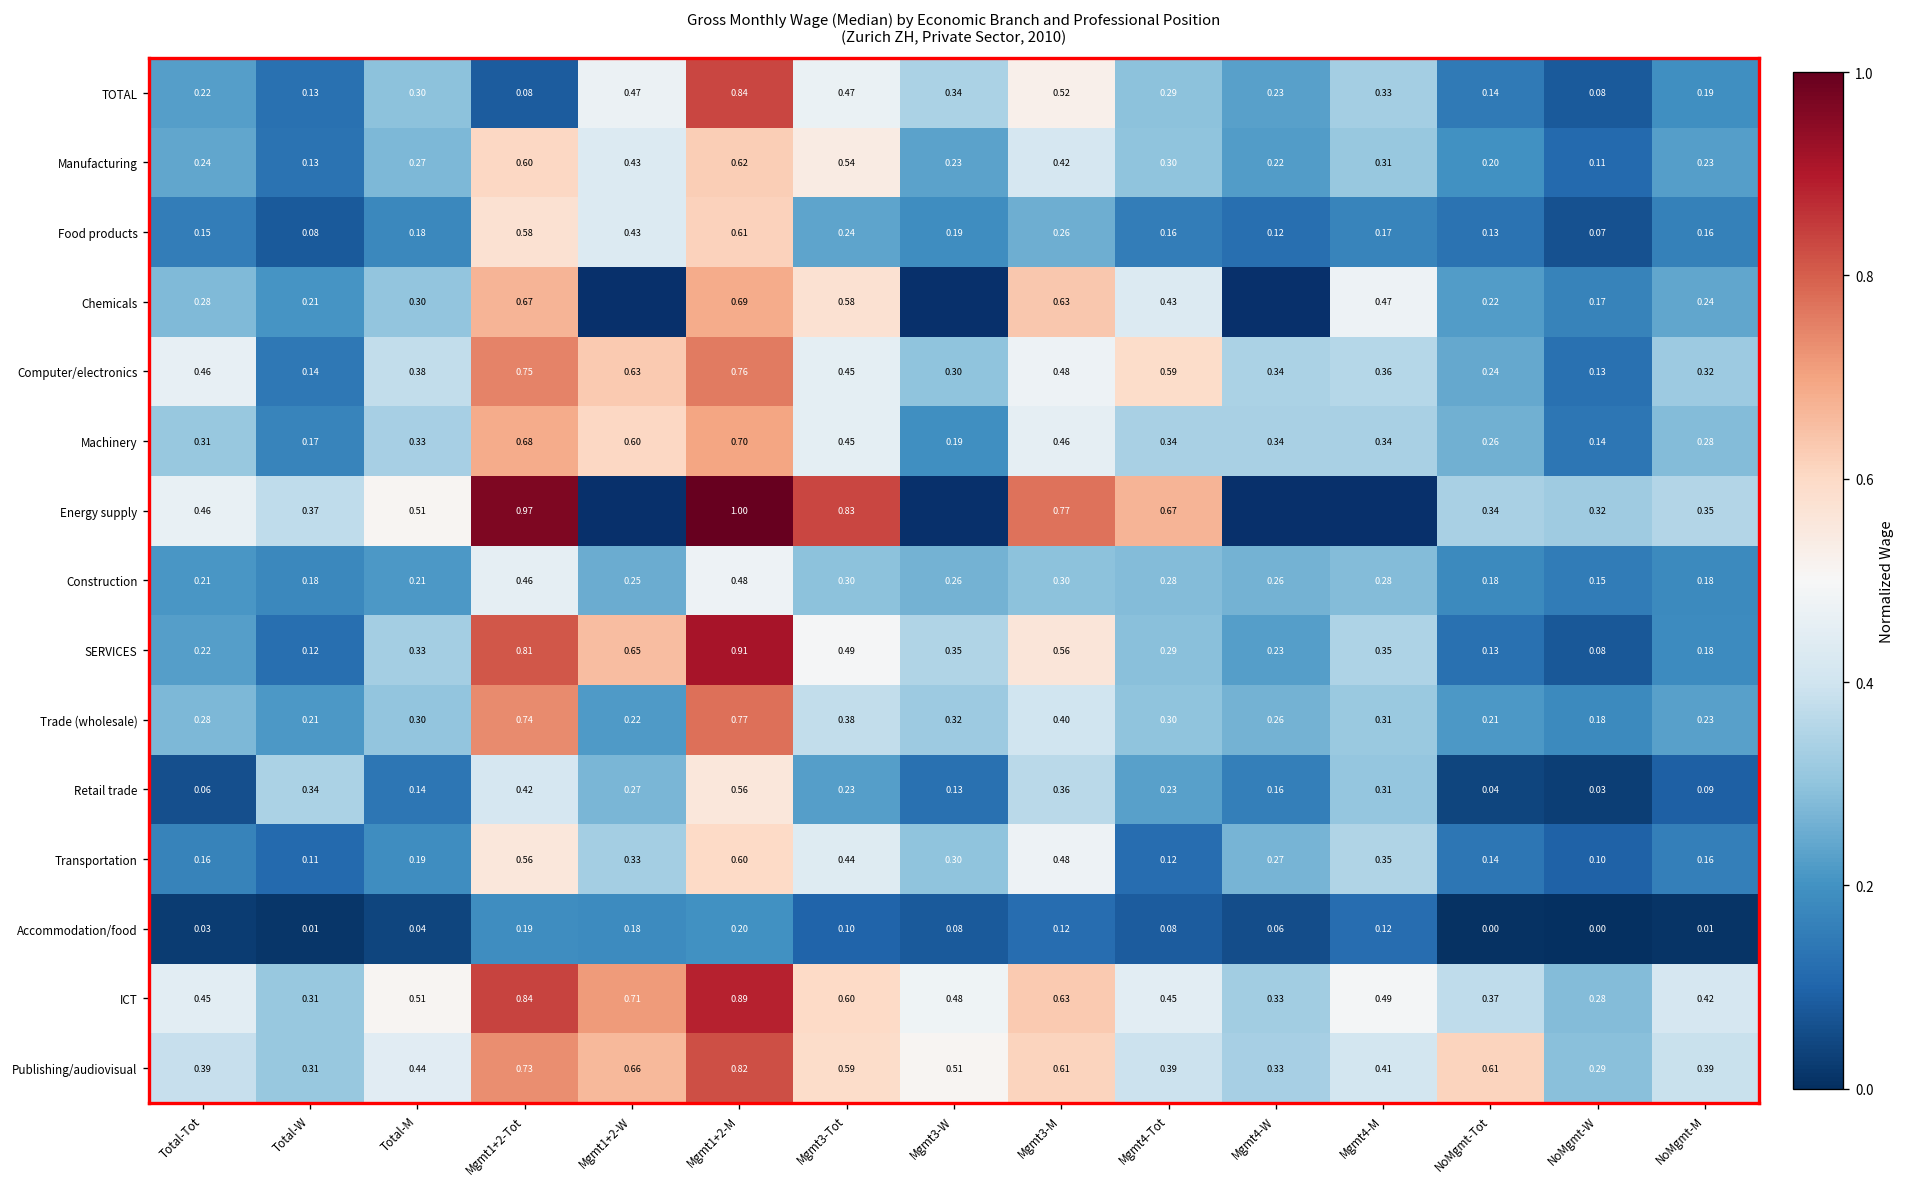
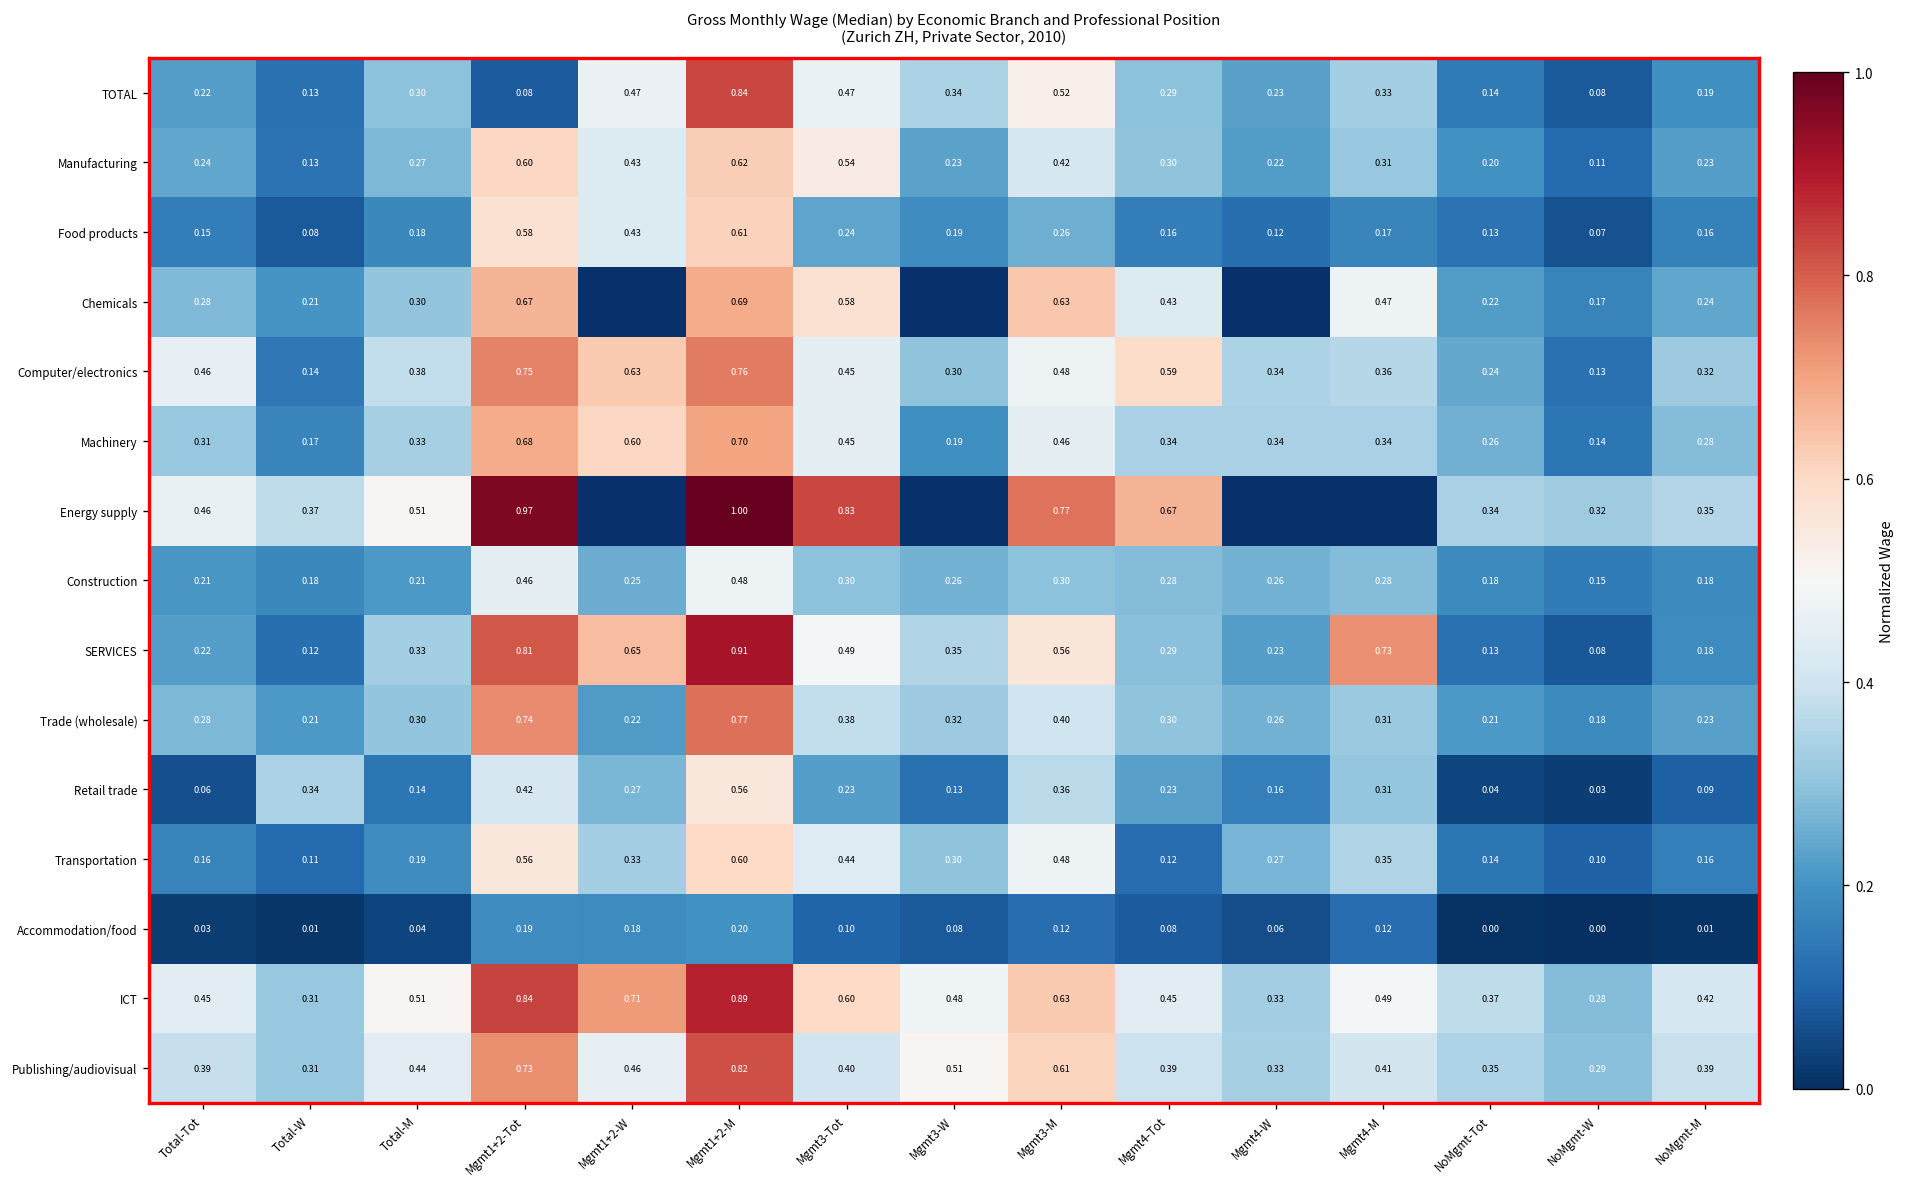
SERVICES, Mgmt4-M: 0.35 -> 0.73
Publishing/audiovisual, Mgmt1+2-W: 0.66 -> 0.46
Publishing/audiovisual, Mgmt3-Tot: 0.59 -> 0.40
Publishing/audiovisual, NoMgmt-Tot: 0.61 -> 0.35
